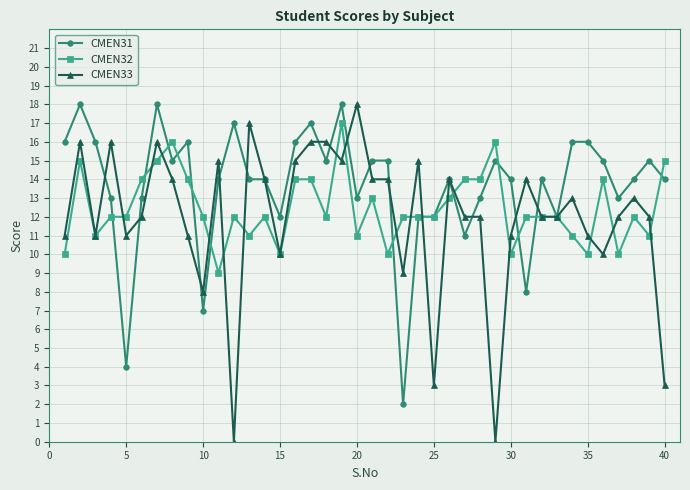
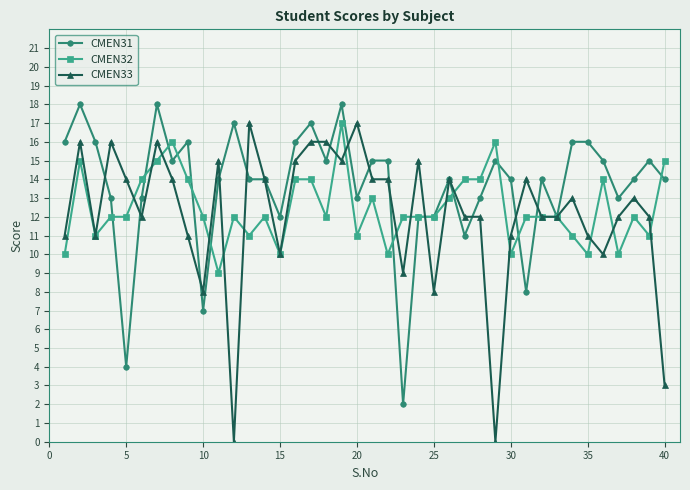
CMEN33, 5: 11 -> 14
CMEN33, 20: 18 -> 17
CMEN33, 25: 3 -> 8
